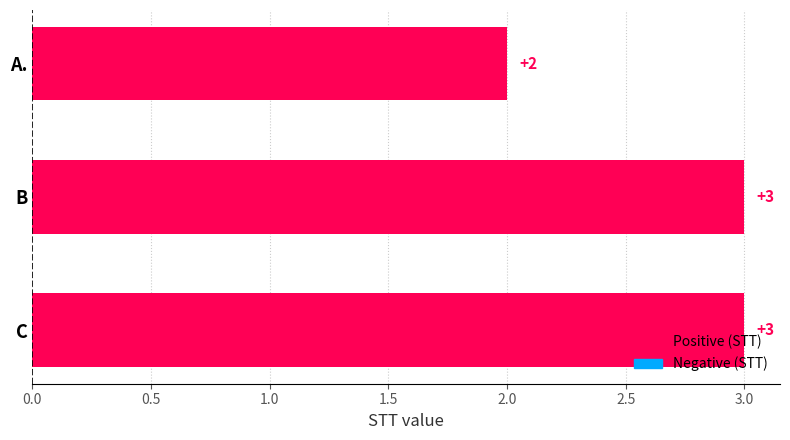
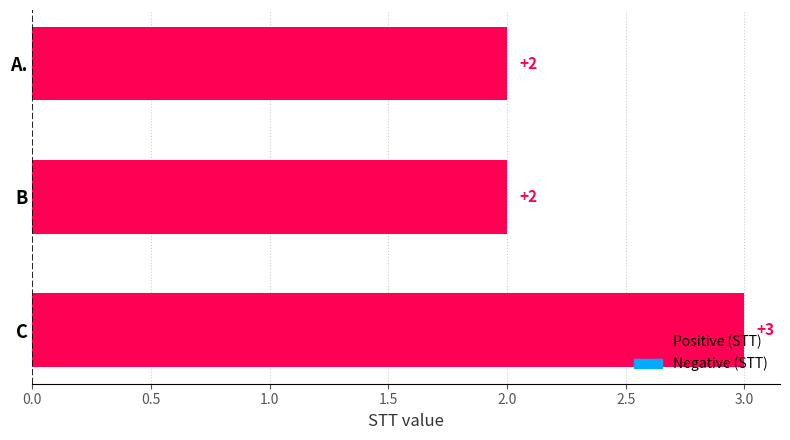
B: +3 -> +2
